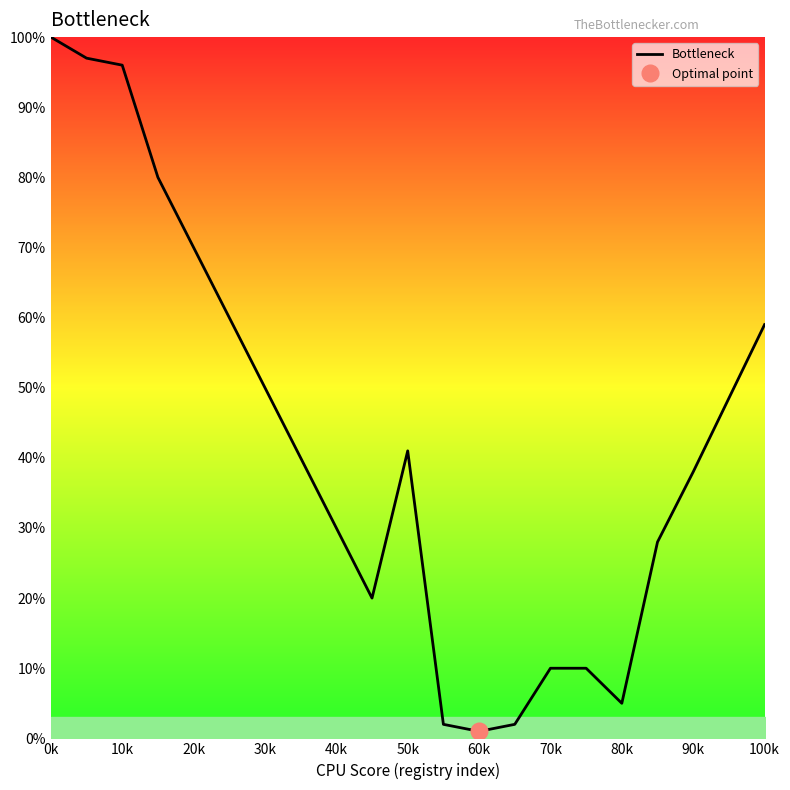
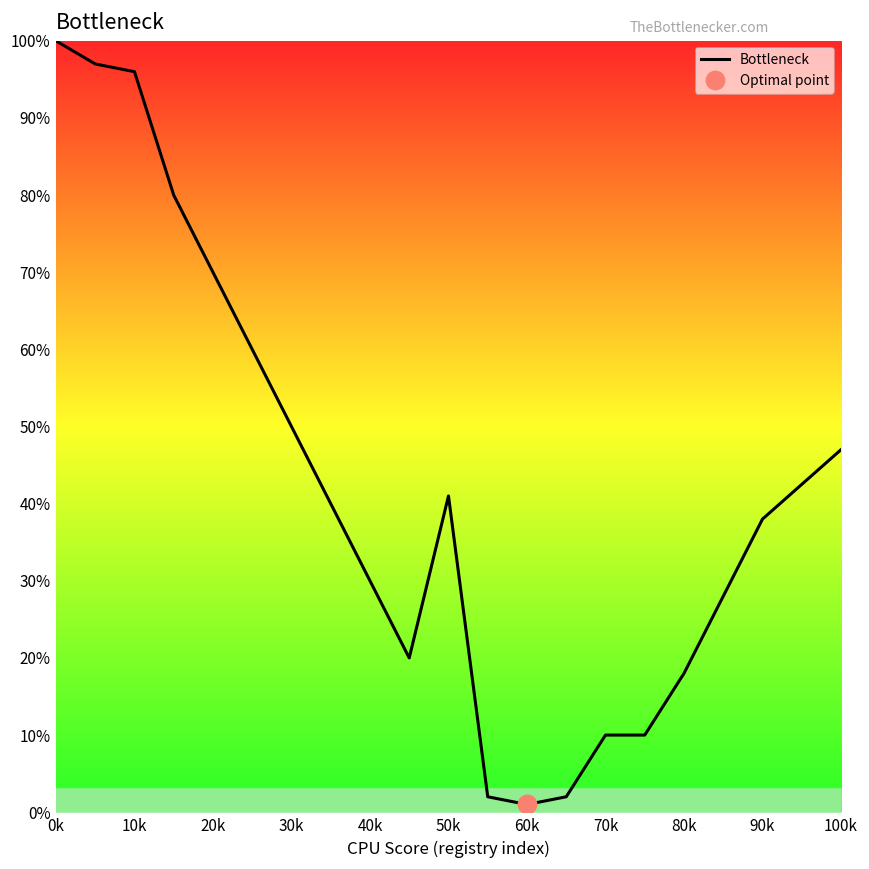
Bottleneck, 80k: 5% -> 18%
Bottleneck, 100k: 59% -> 47%
